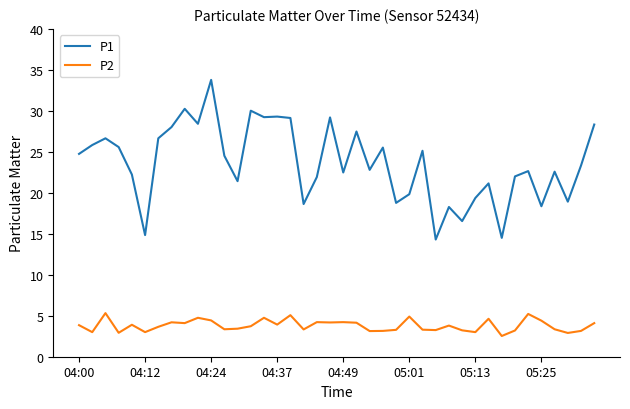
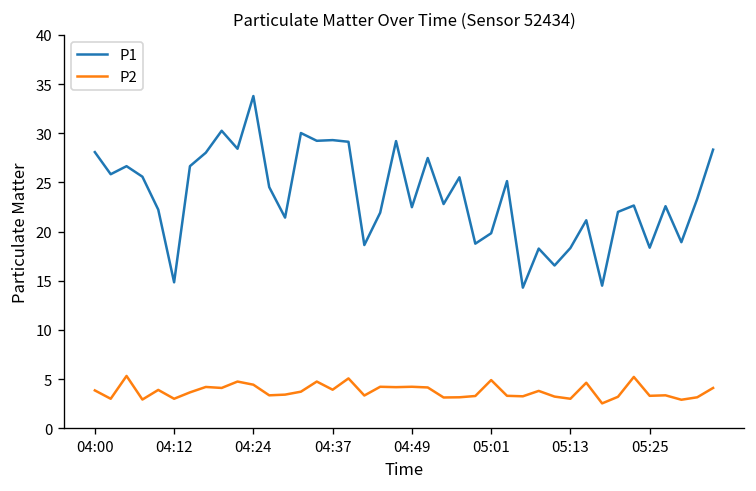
P1, 04:00: 25 -> 28
P1, 05:13: 19 -> 18
P2, 05:25: 4 -> 3
